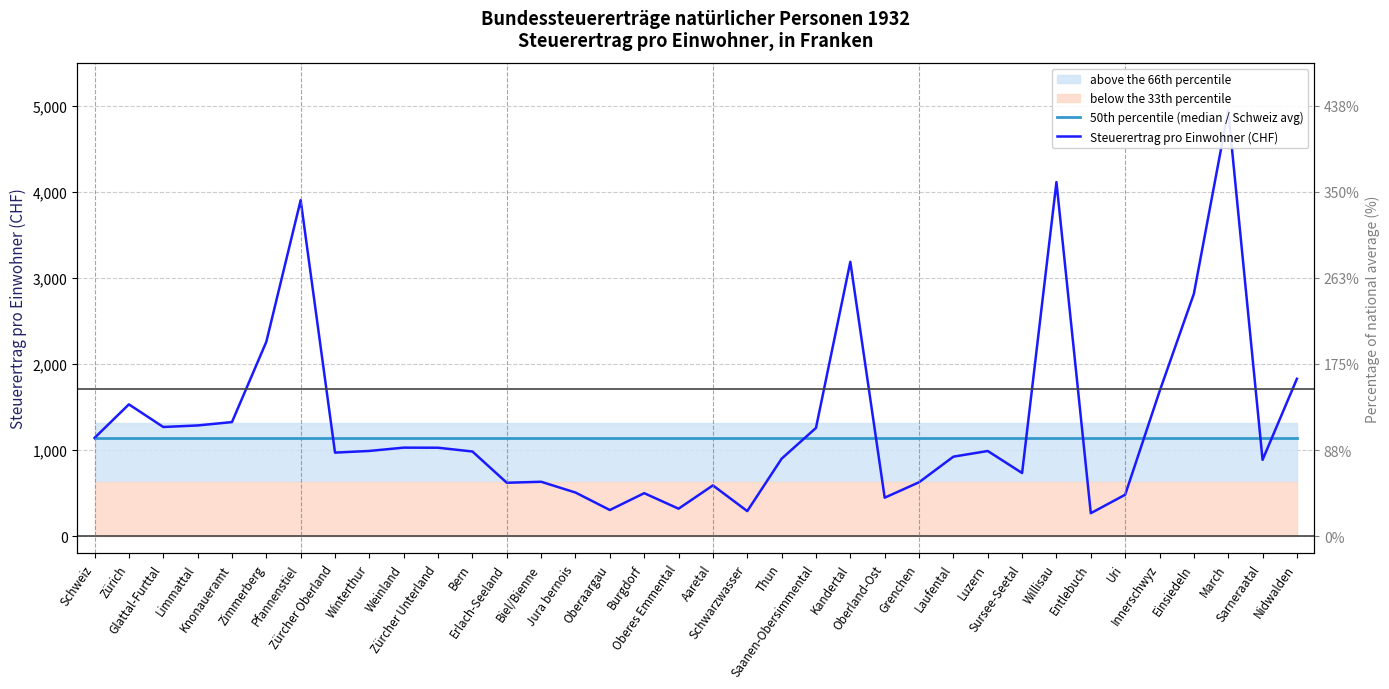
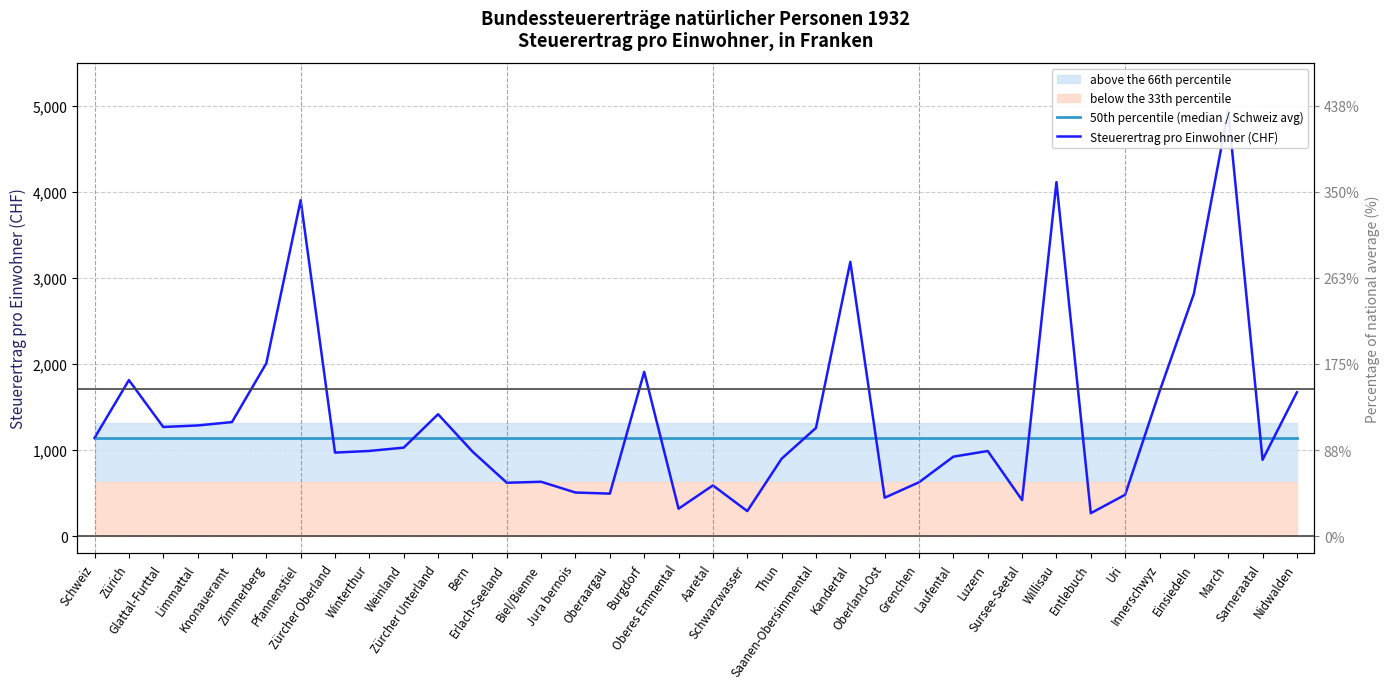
Steuerertrag pro Einwohner (CHF), Zürich: 1,500 -> 1,800
Steuerertrag pro Einwohner (CHF), Zimmerberg: 2,300 -> 2,000
Steuerertrag pro Einwohner (CHF), Zürcher Unterland: 1,000 -> 1,400
Steuerertrag pro Einwohner (CHF), Oberaargau: 300 -> 500
Steuerertrag pro Einwohner (CHF), Burgdorf: 500 -> 1,900
Steuerertrag pro Einwohner (CHF), Sursee-Seetal: 700 -> 400
Steuerertrag pro Einwohner (CHF), Nidwalden: 1,800 -> 1,700
